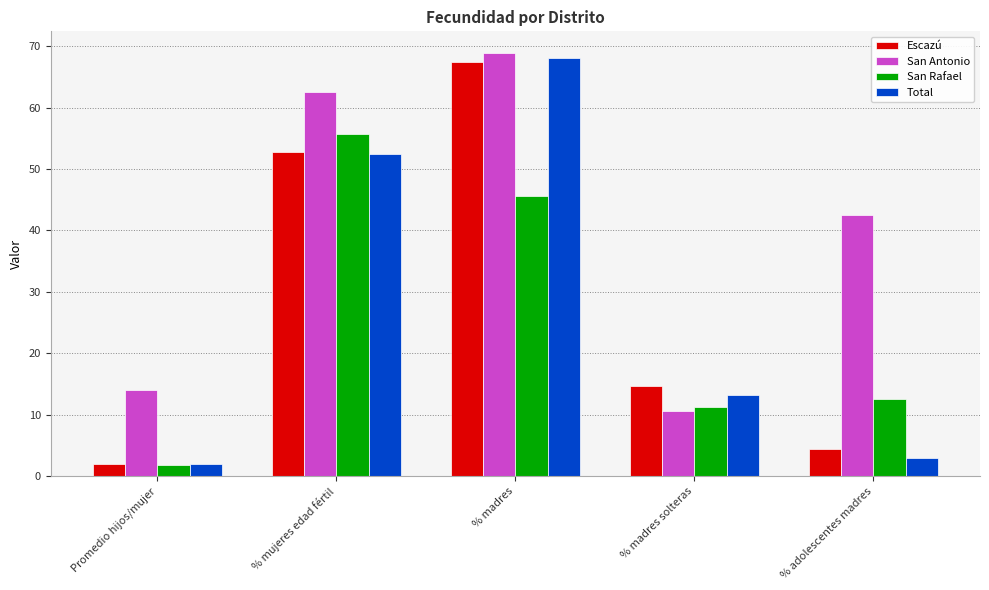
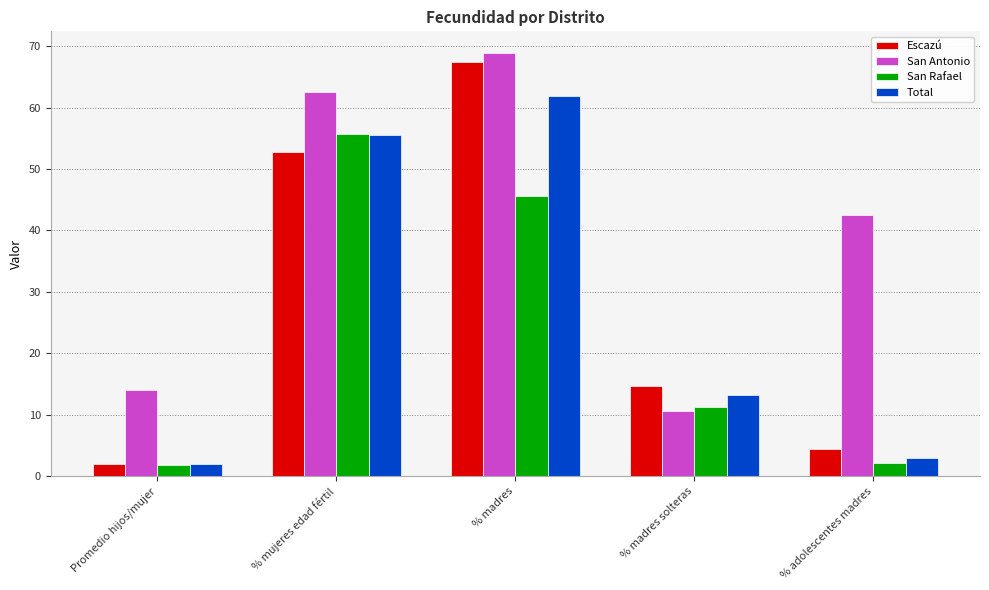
Total, % mujeres edad fértil: 52 -> 56
Total, % madres: 68 -> 62
San Rafael, % adolescentes madres: 13 -> 2
